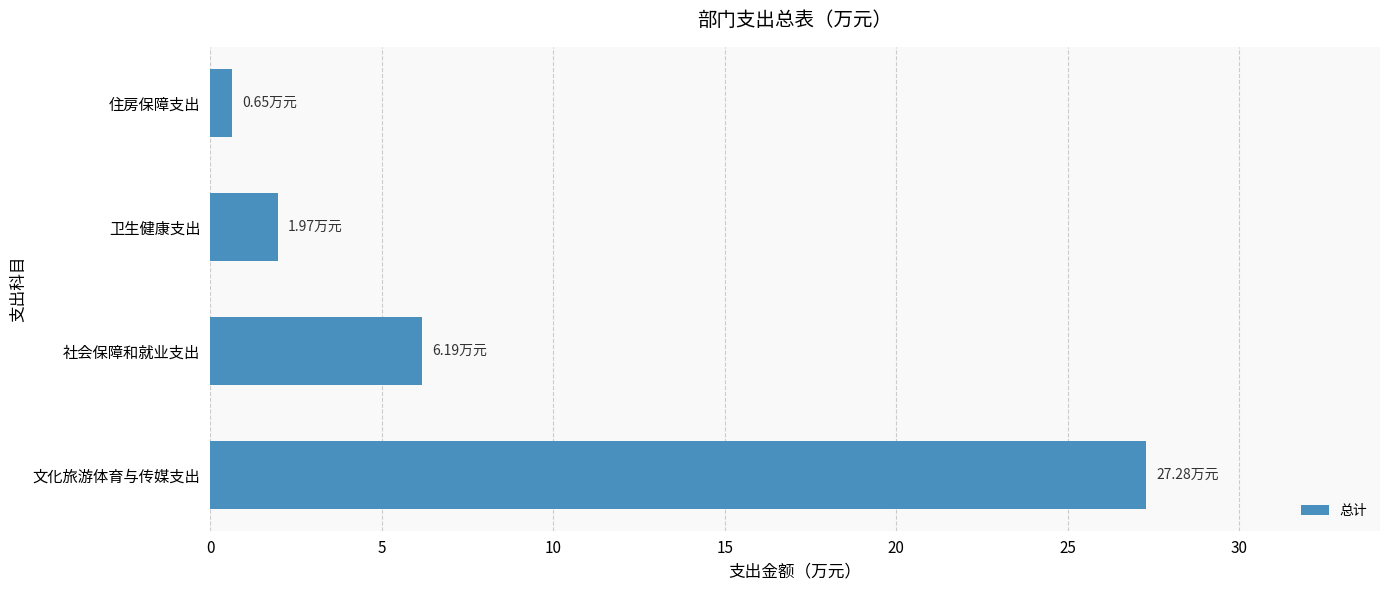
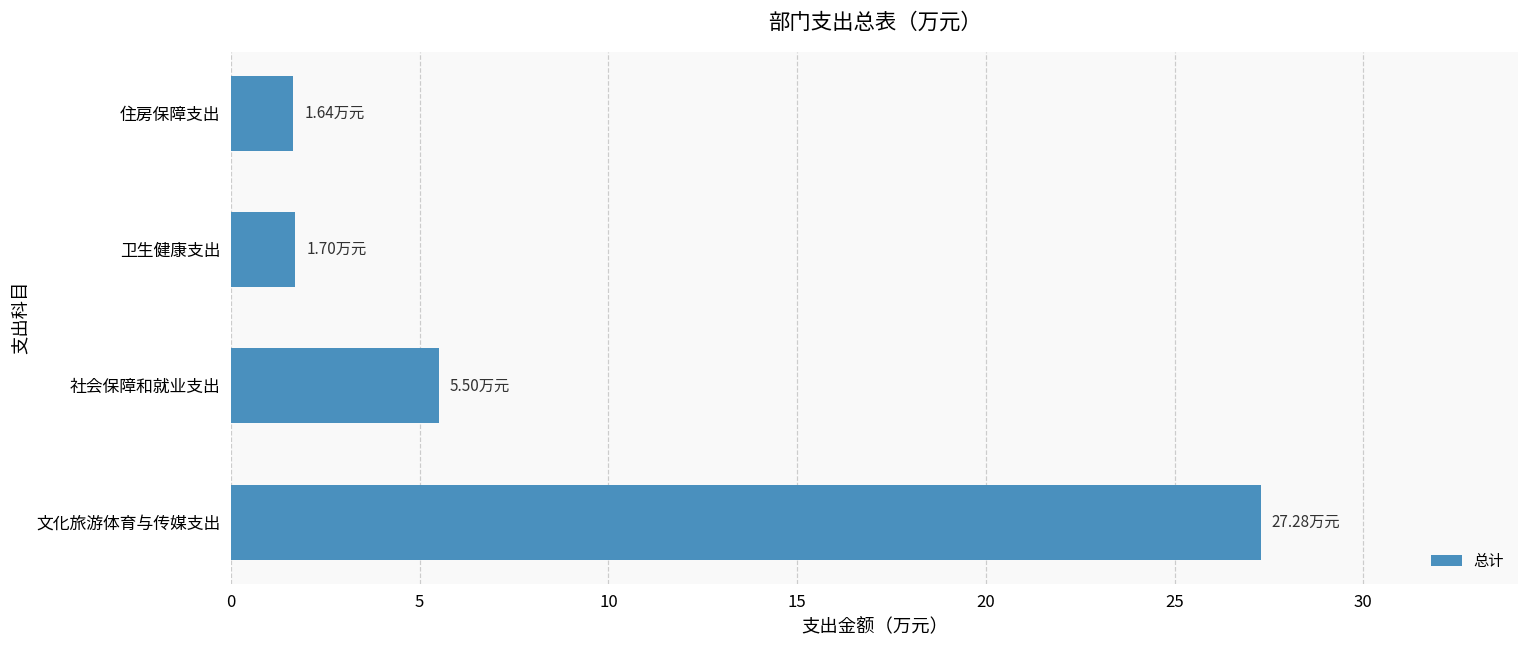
住房保障支出: 0.65 -> 1.64
卫生健康支出: 1.97 -> 1.70
社会保障和就业支出: 6.19 -> 5.50
